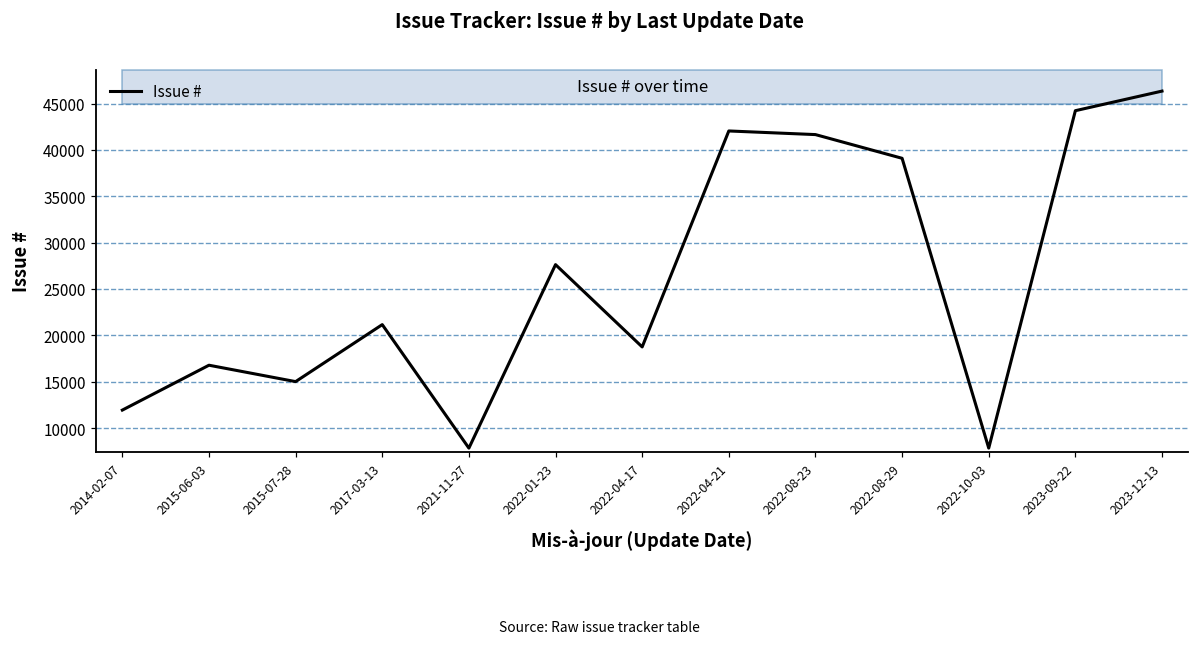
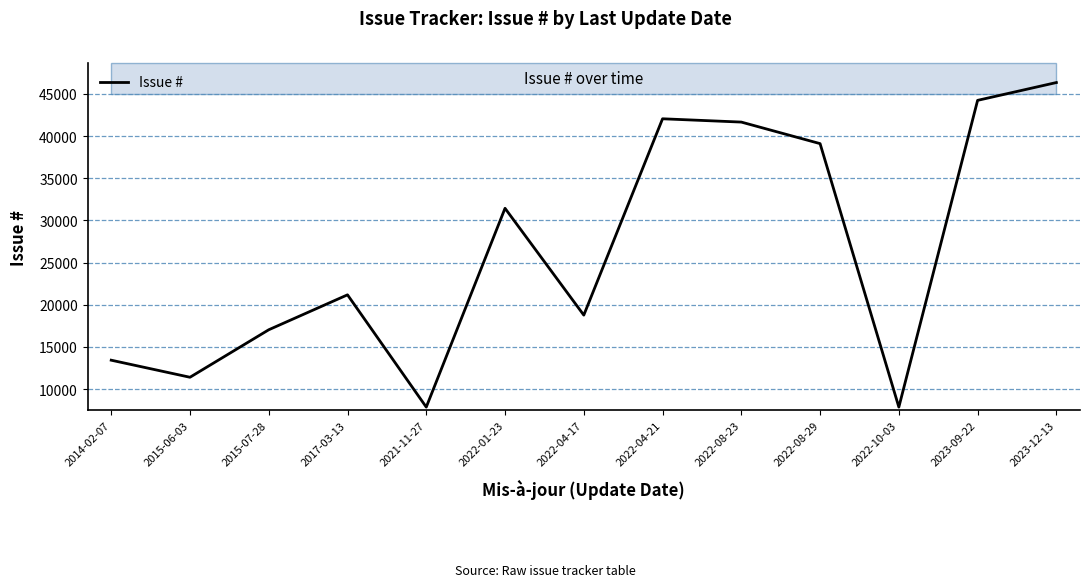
2014-02-07: 12000 -> 13000
2015-06-03: 17000 -> 11000
2015-07-28: 15000 -> 17000
2022-01-23: 28000 -> 31000
